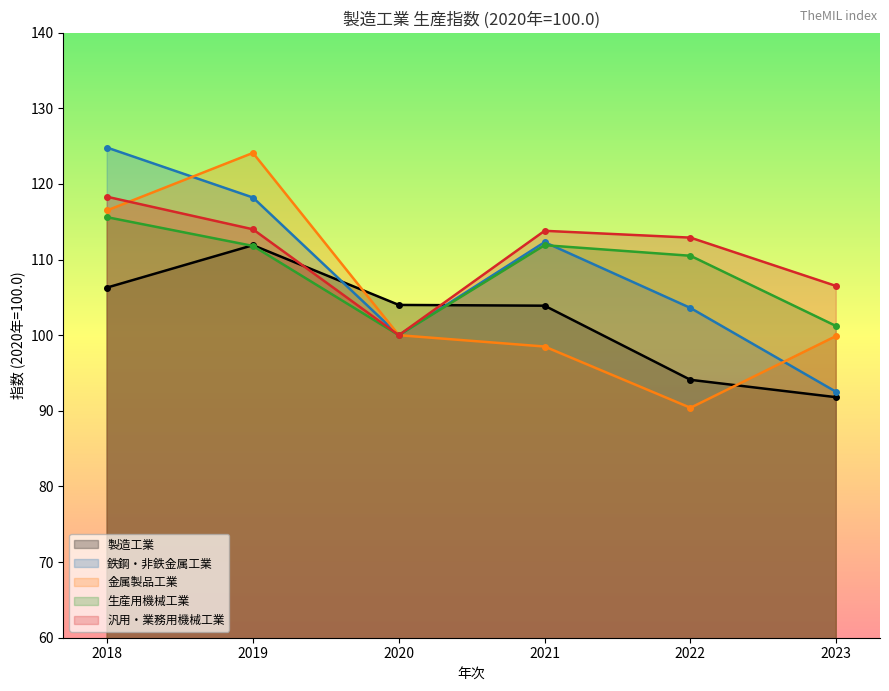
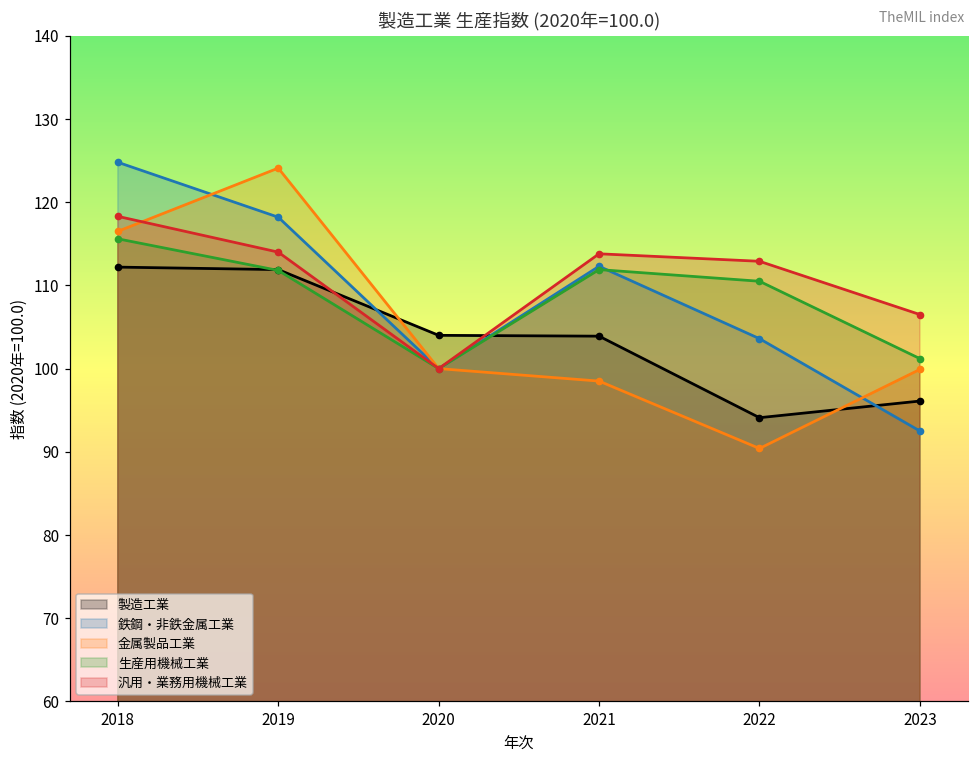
製造工業, 2018: 106 -> 112
製造工業, 2023: 92 -> 96
